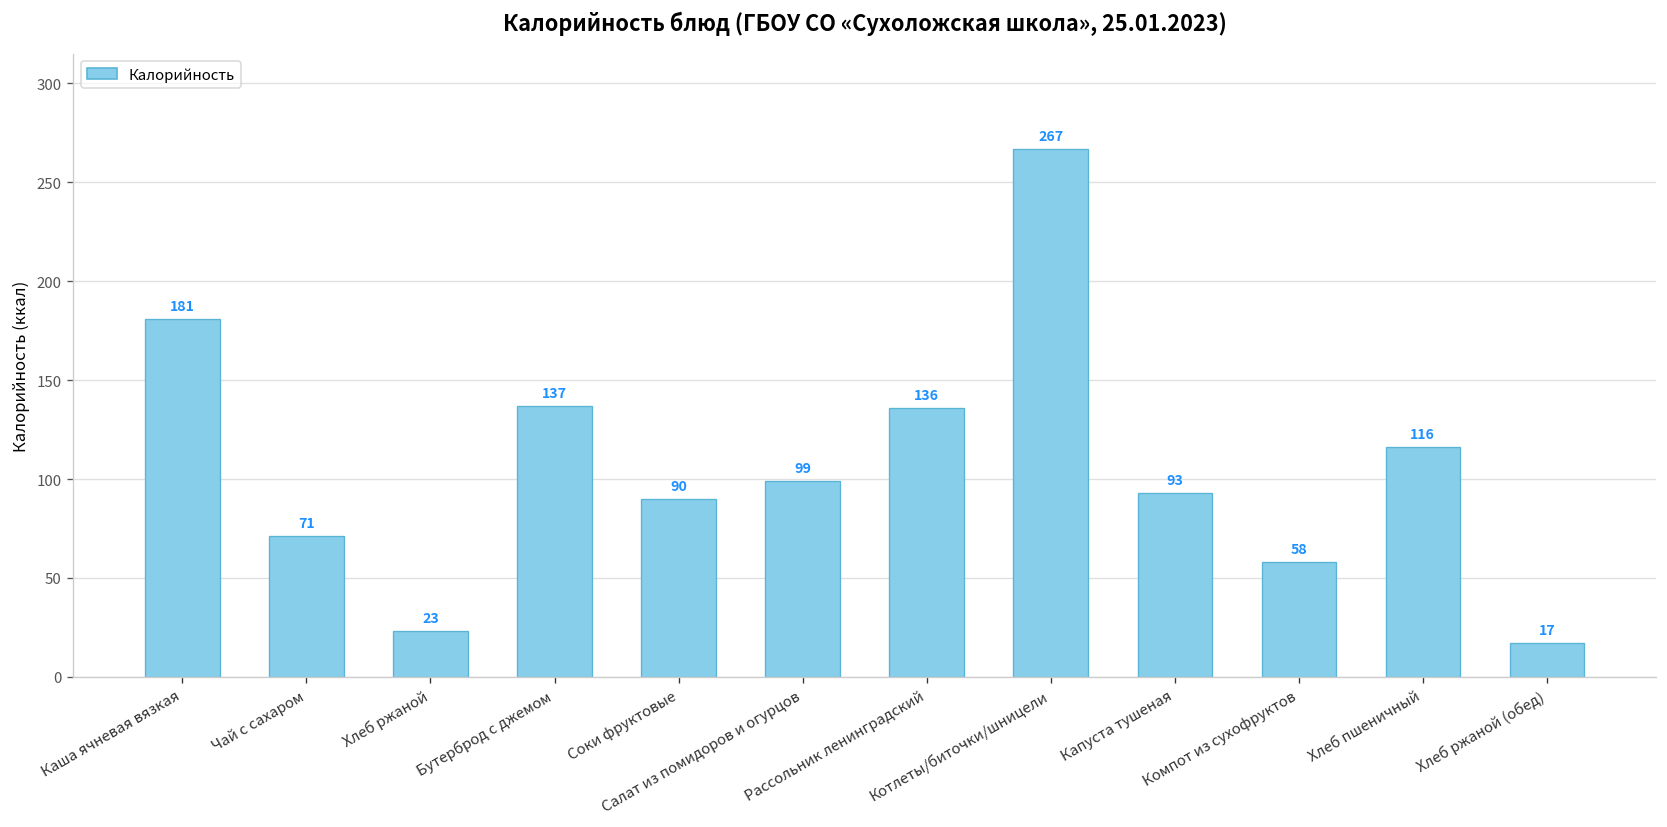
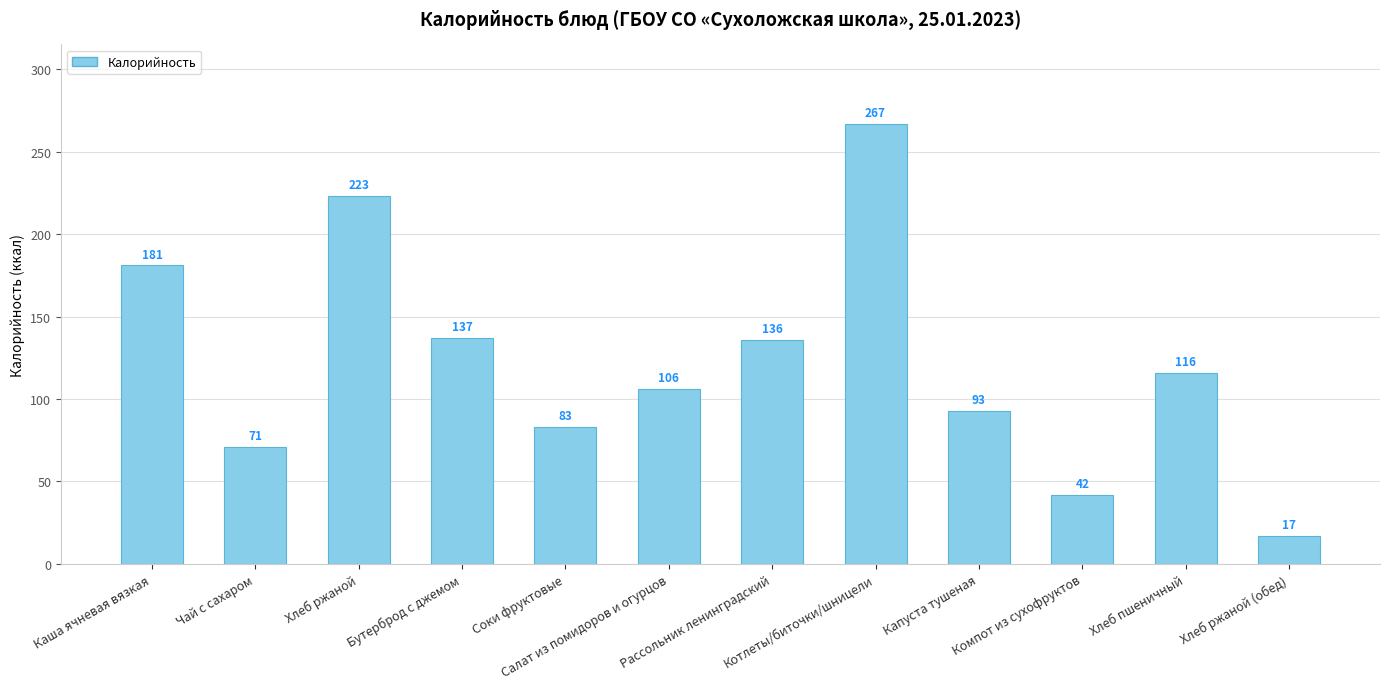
Хлеб ржаной: 23 -> 223
Соки фруктовые: 90 -> 83
Салат из помидоров и огурцов: 99 -> 106
Компот из сухофруктов: 58 -> 42
